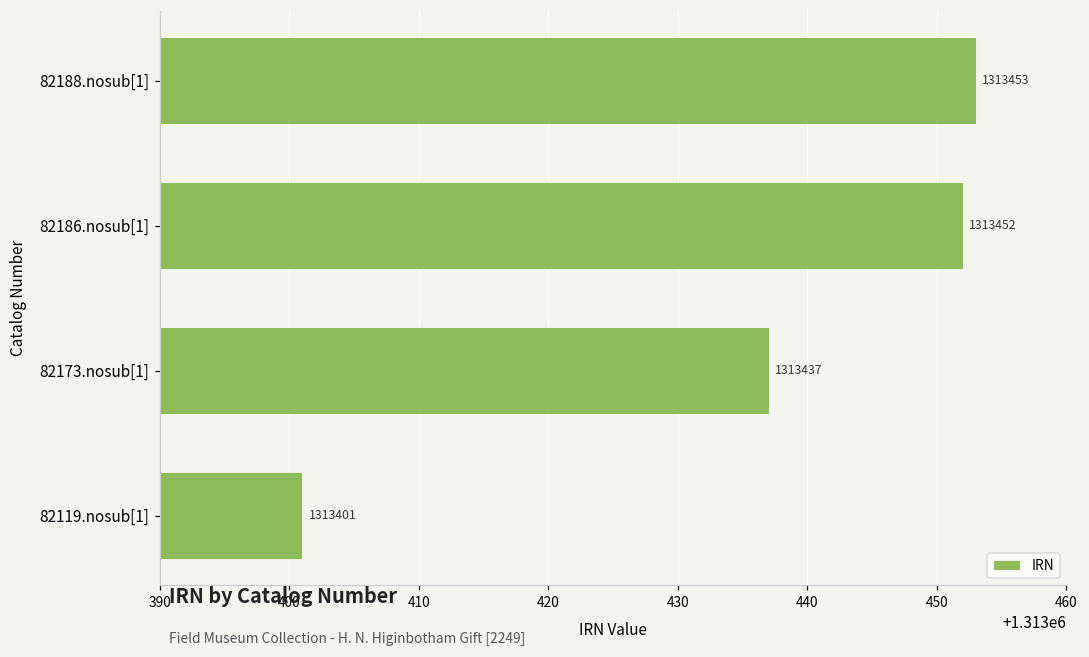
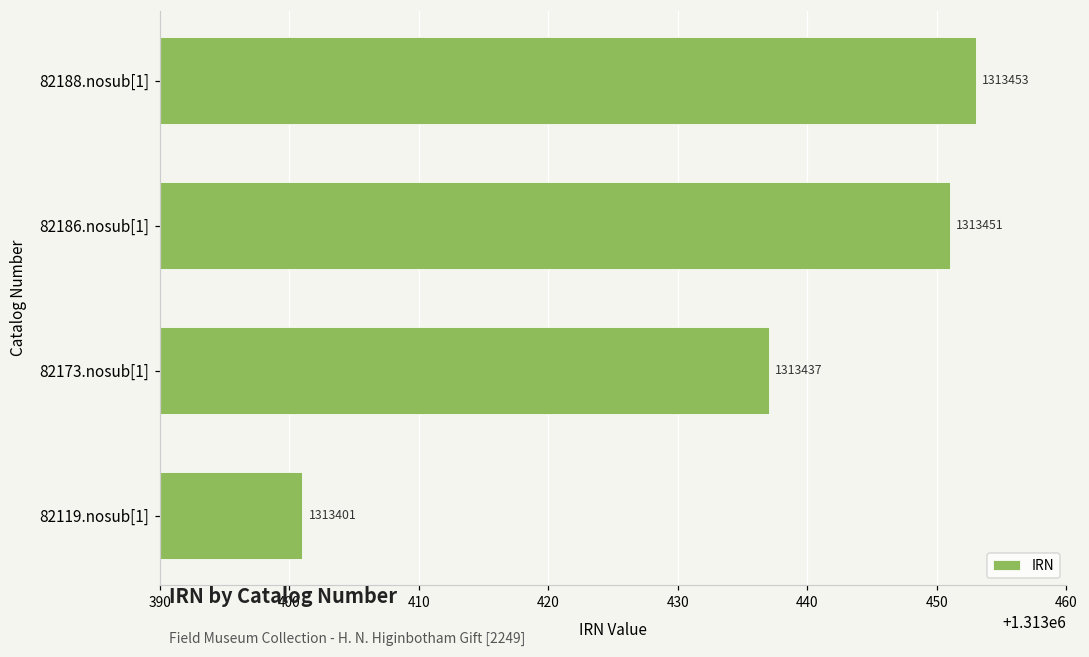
82186.nosub[1]: 1313452 -> 1313451
